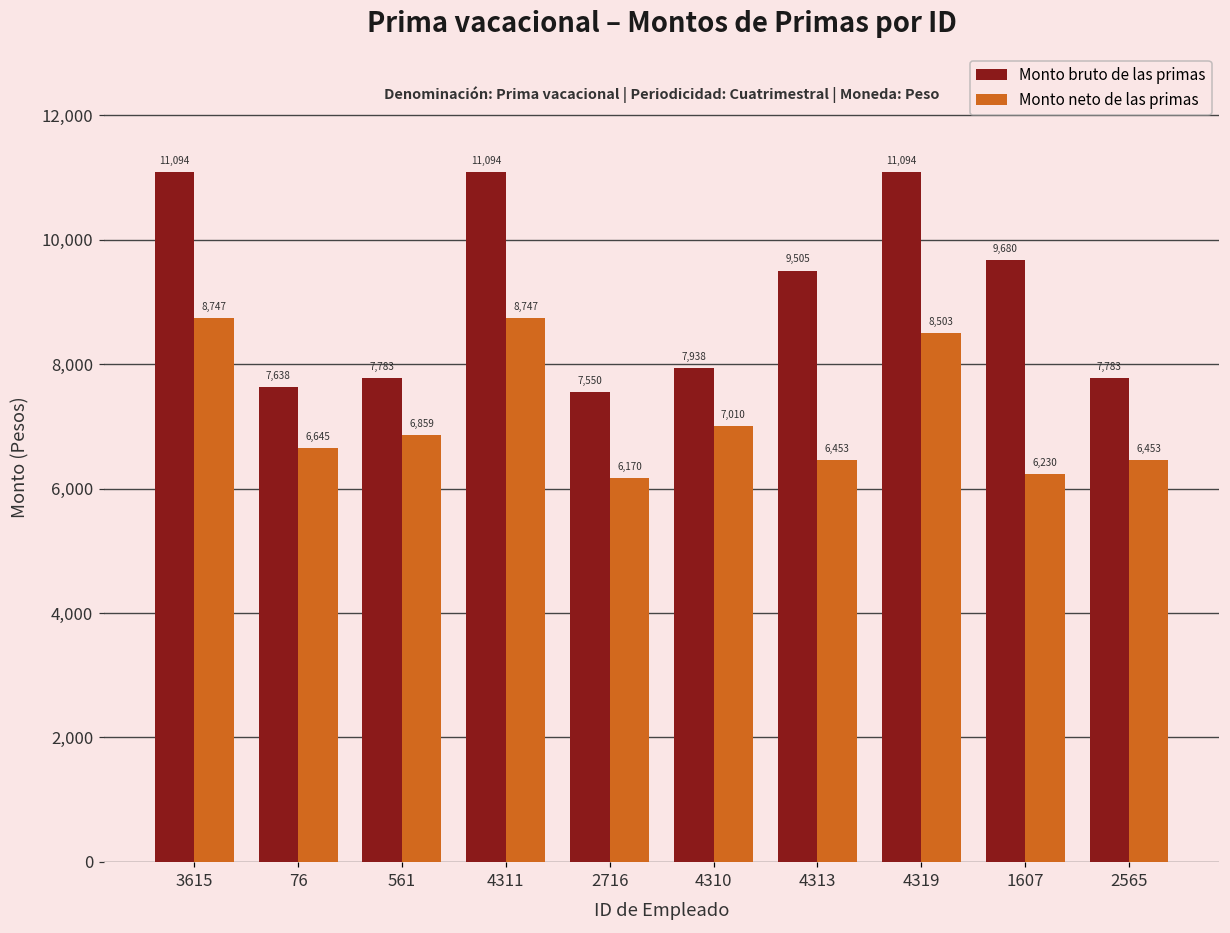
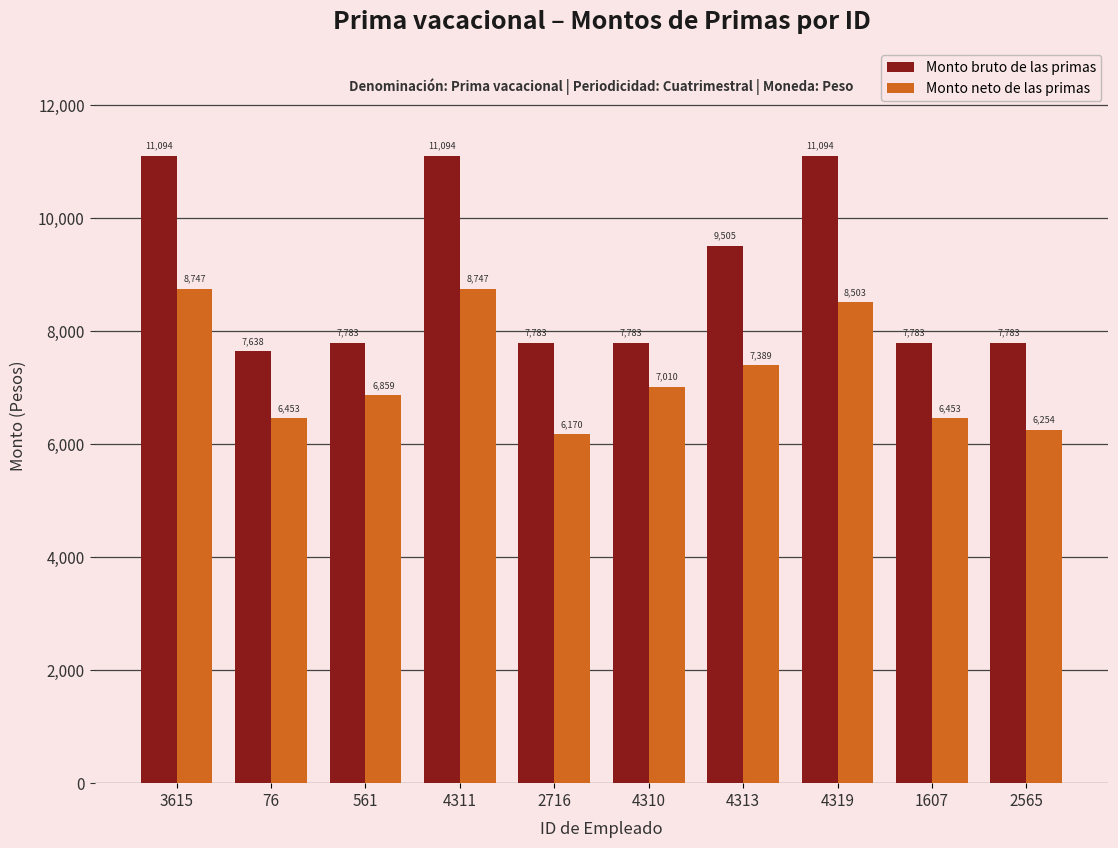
Monto neto de las primas, 76: 6,645 -> 6,453
Monto bruto de las primas, 2716: 7,550 -> 7,783
Monto bruto de las primas, 4310: 7,938 -> 7,783
Monto neto de las primas, 4313: 6,453 -> 7,389
Monto bruto de las primas, 1607: 9,680 -> 7,783
Monto neto de las primas, 1607: 6,230 -> 6,453
Monto neto de las primas, 2565: 6,453 -> 6,254
